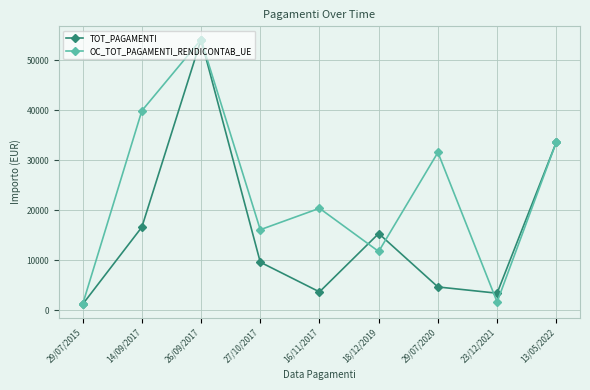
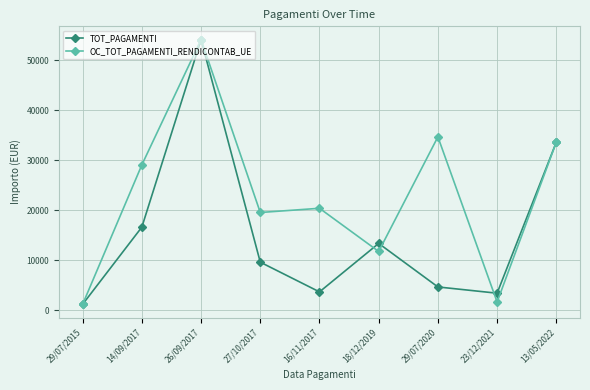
OC_TOT_PAGAMENTI_RENDICONTAB_UE, 14/09/2017: 40000 -> 29000
OC_TOT_PAGAMENTI_RENDICONTAB_UE, 27/10/2017: 16000 -> 20000
TOT_PAGAMENTI, 18/12/2019: 15000 -> 13000
OC_TOT_PAGAMENTI_RENDICONTAB_UE, 29/07/2020: 32000 -> 35000
